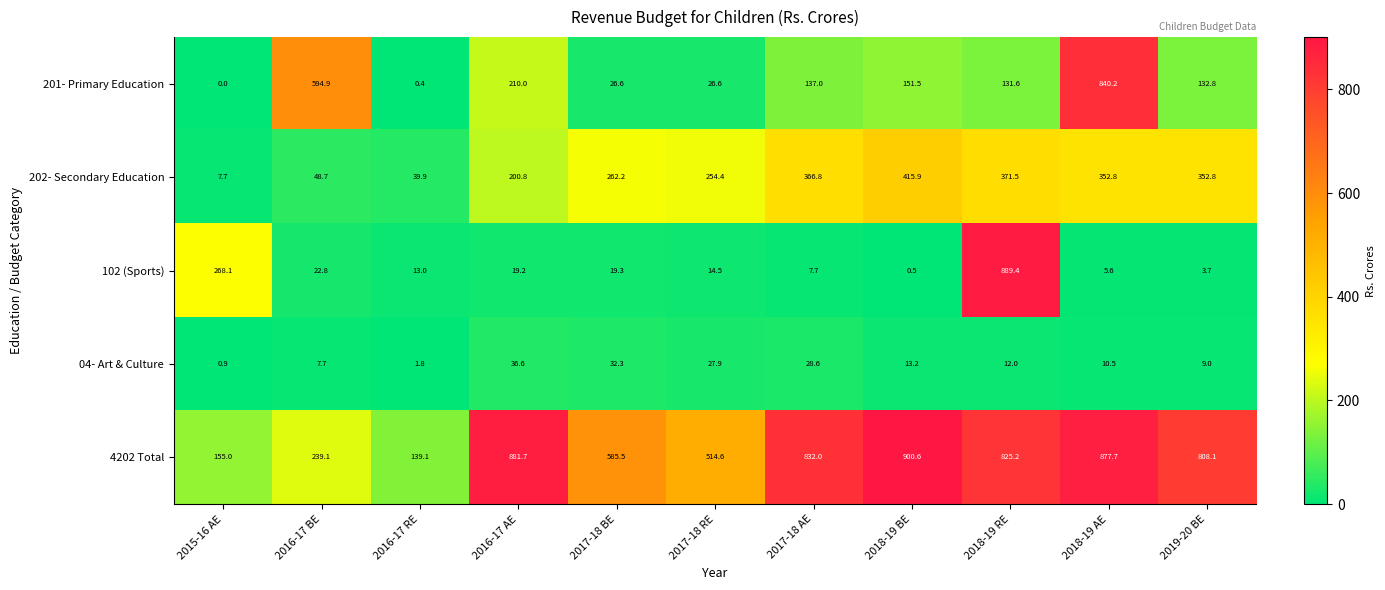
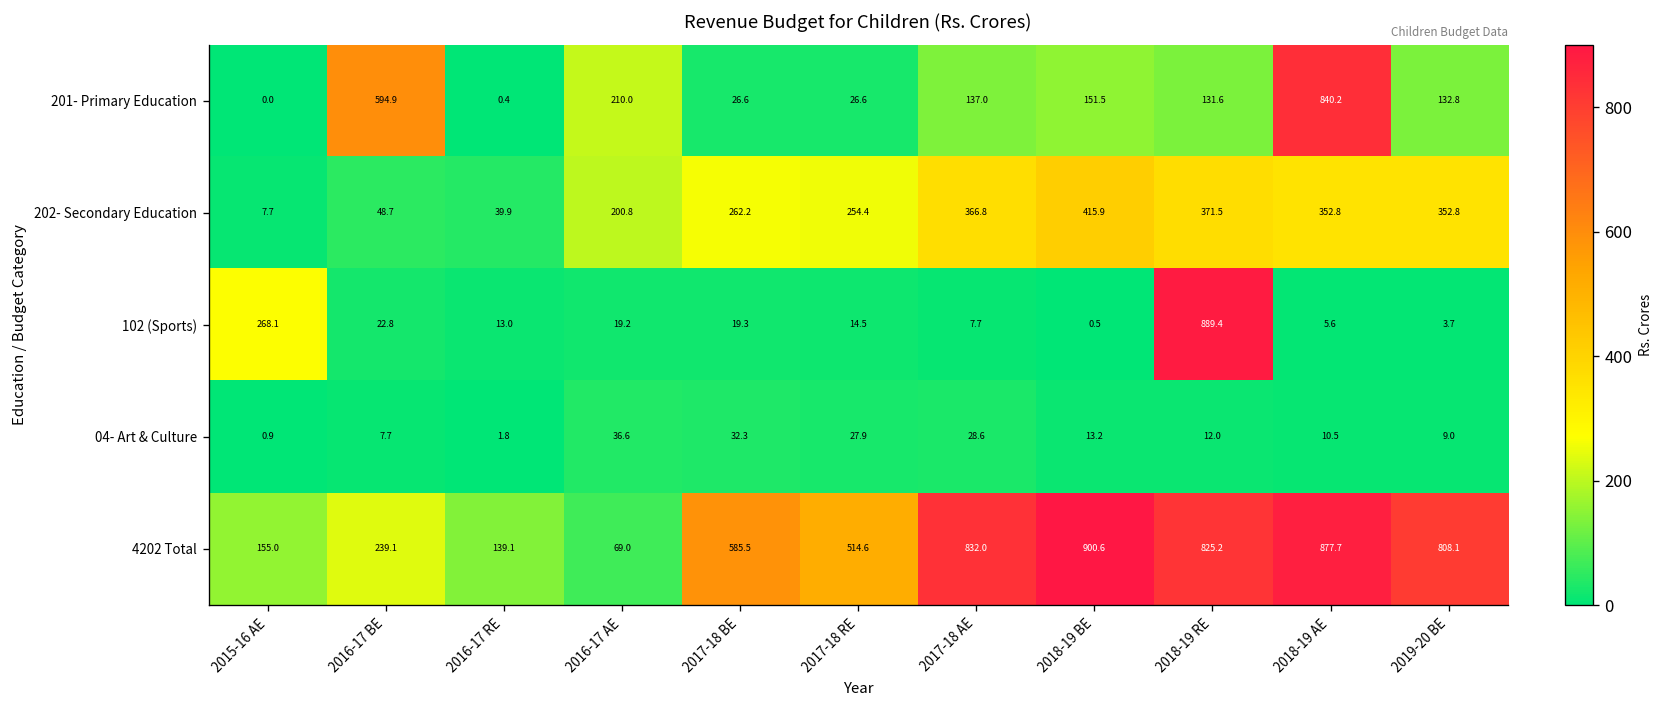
4202 Total, 2016-17 AE: 881.7 -> 69.0
